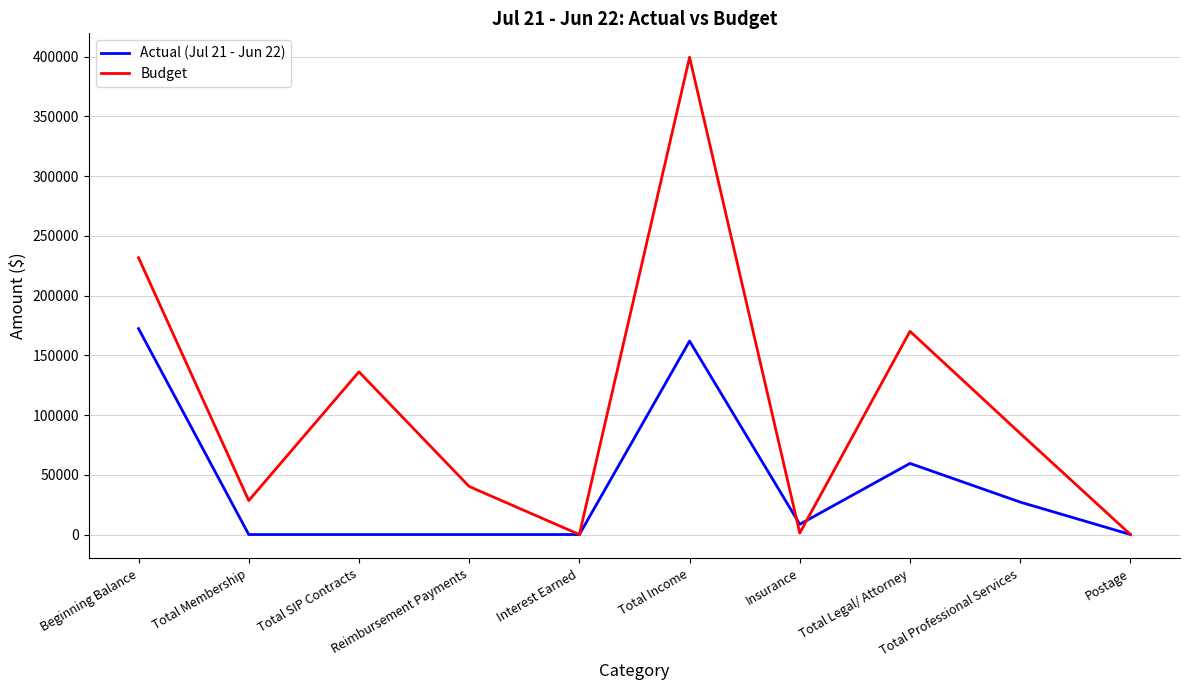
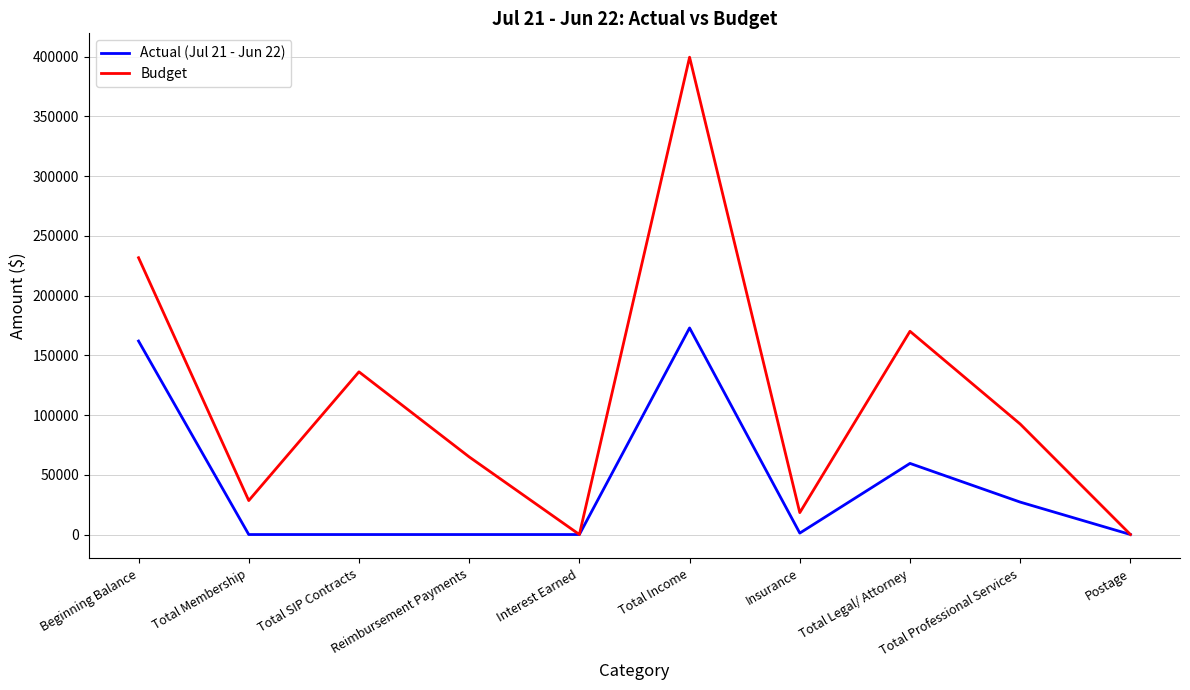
Actual (Jul 21 - Jun 22), Beginning Balance: 172000 -> 162000
Budget, Reimbursement Payments: 40000 -> 65000
Actual (Jul 21 - Jun 22), Total Income: 162000 -> 173000
Actual (Jul 21 - Jun 22), Insurance: 9000 -> 1000
Budget, Insurance: 1000 -> 18000
Budget, Total Professional Services: 85000 -> 93000
